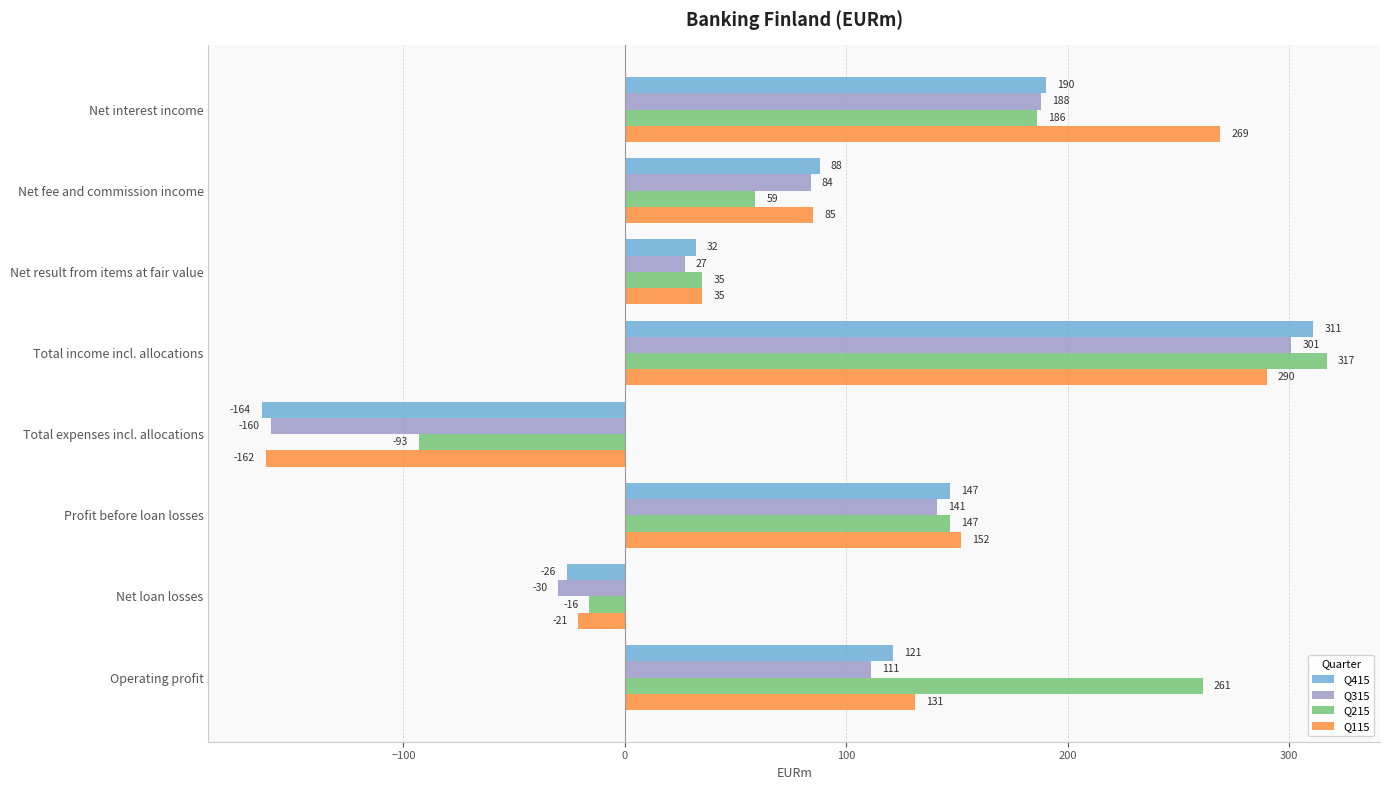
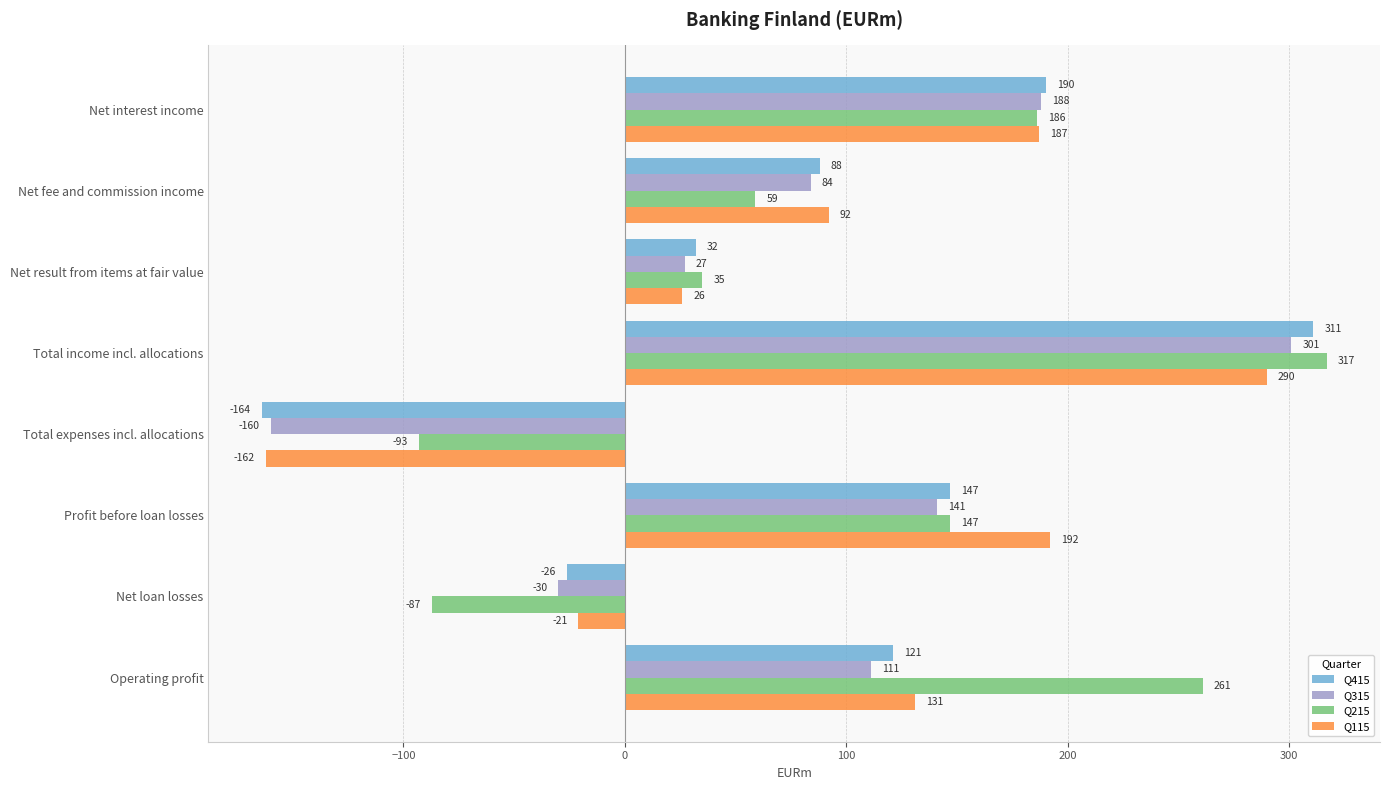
Q115, Net interest income: 269 -> 187
Q115, Net fee and commission income: 85 -> 92
Q115, Net result from items at fair value: 35 -> 26
Q115, Profit before loan losses: 152 -> 192
Q215, Net loan losses: -16 -> -87
